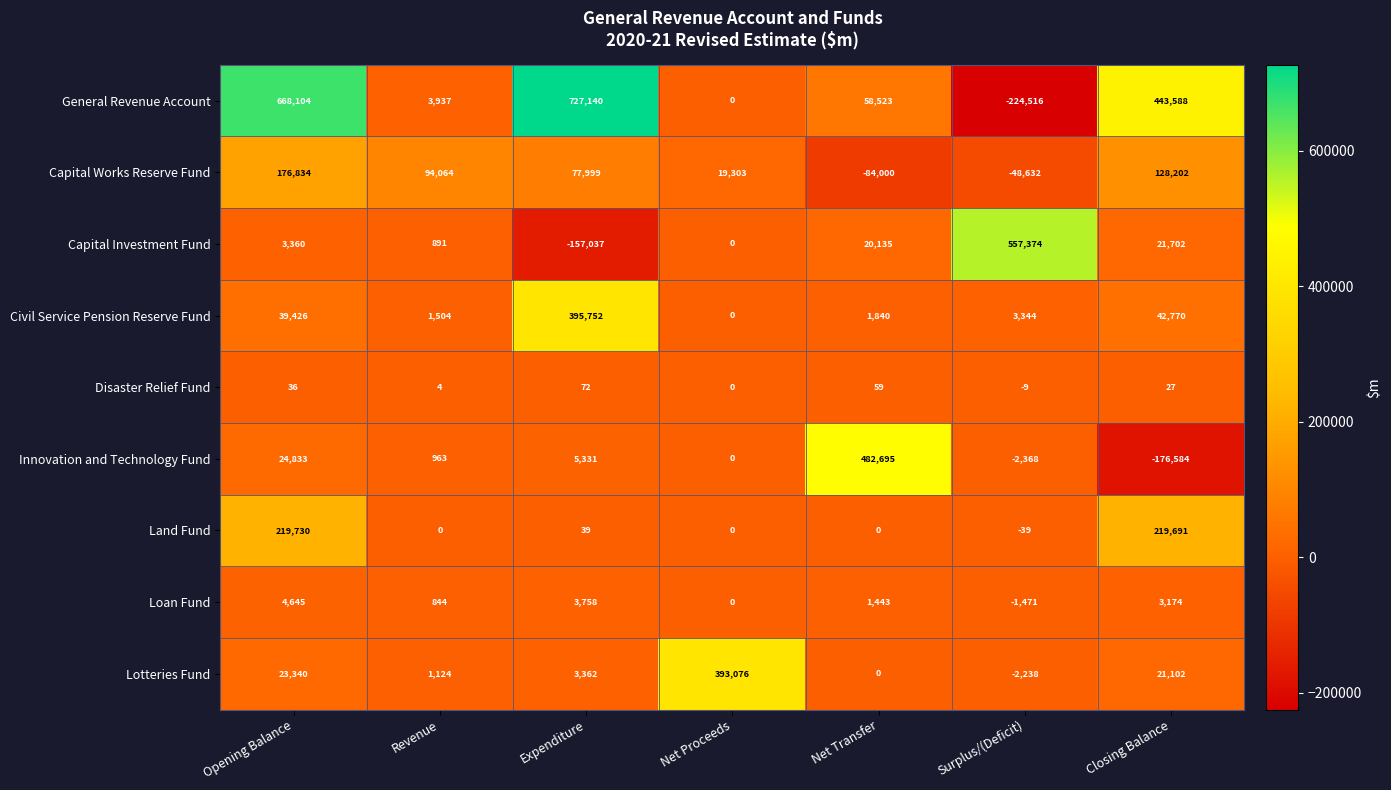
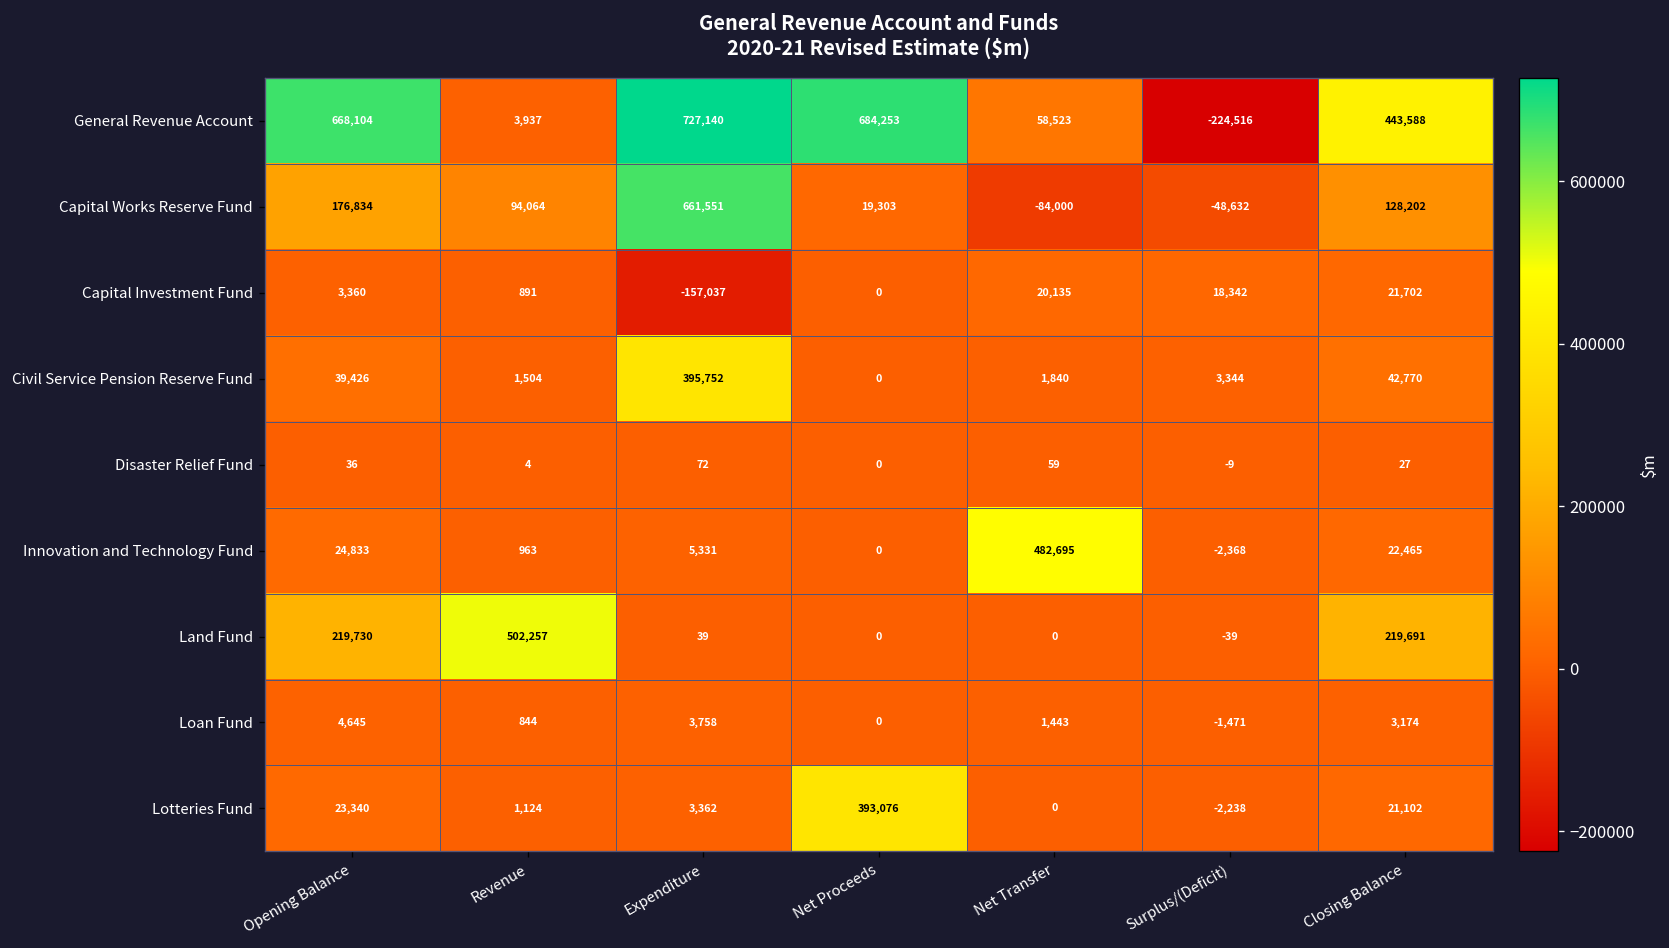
General Revenue Account, Net Proceeds: 0 -> 684,253
Capital Works Reserve Fund, Expenditure: 77,999 -> 661,551
Capital Investment Fund, Surplus/(Deficit): 557,374 -> 18,342
Innovation and Technology Fund, Closing Balance: -176,584 -> 22,465
Land Fund, Revenue: 0 -> 502,257
